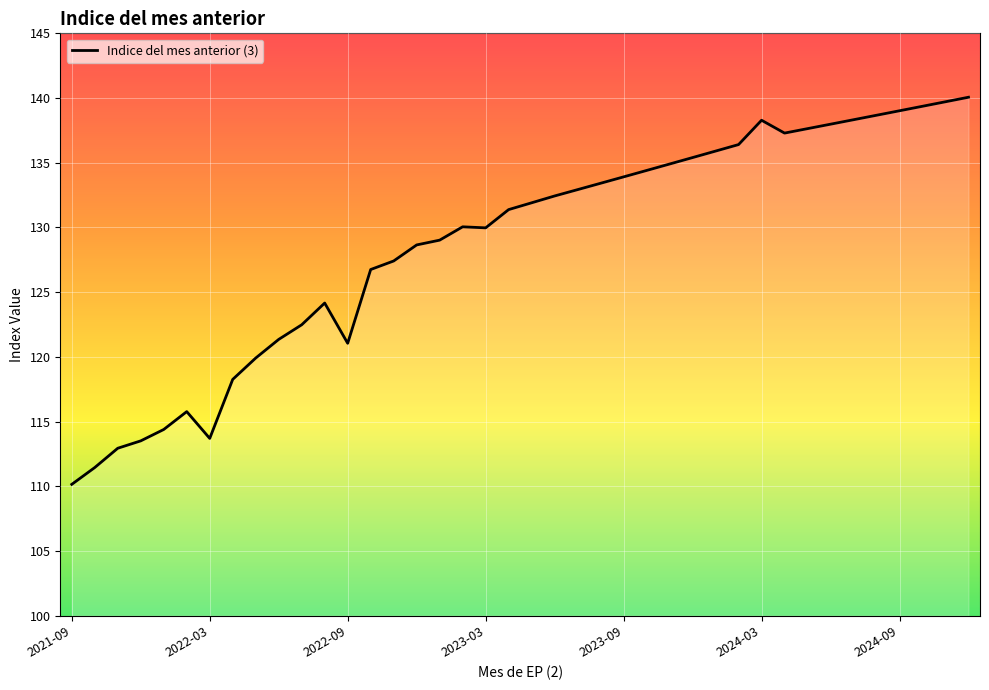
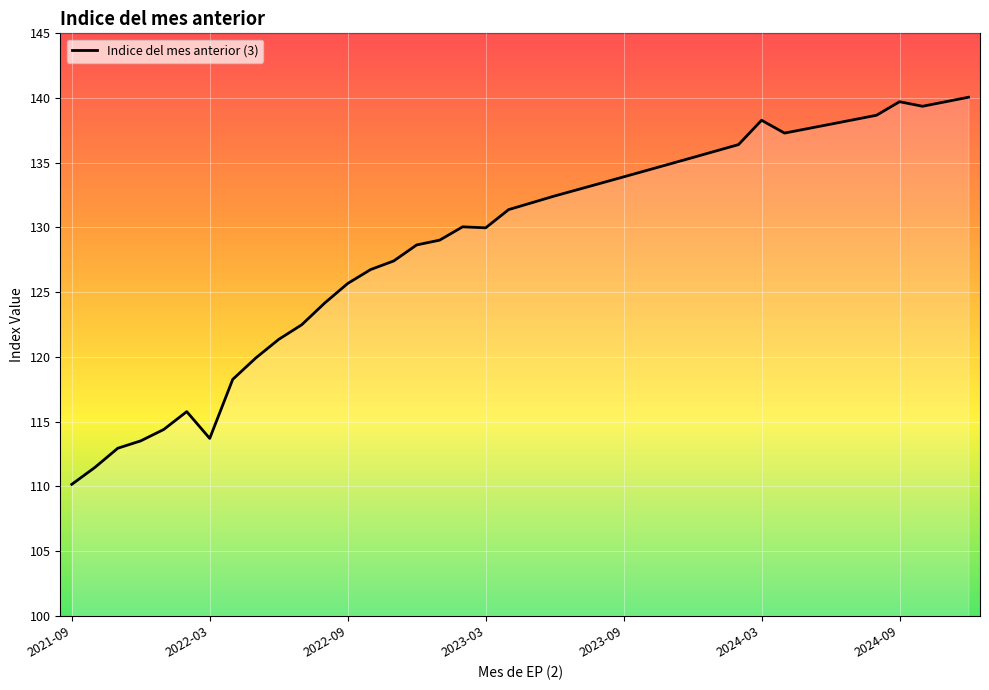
2022-09: 121.1 -> 125.7
2024-09: 139.0 -> 139.7
